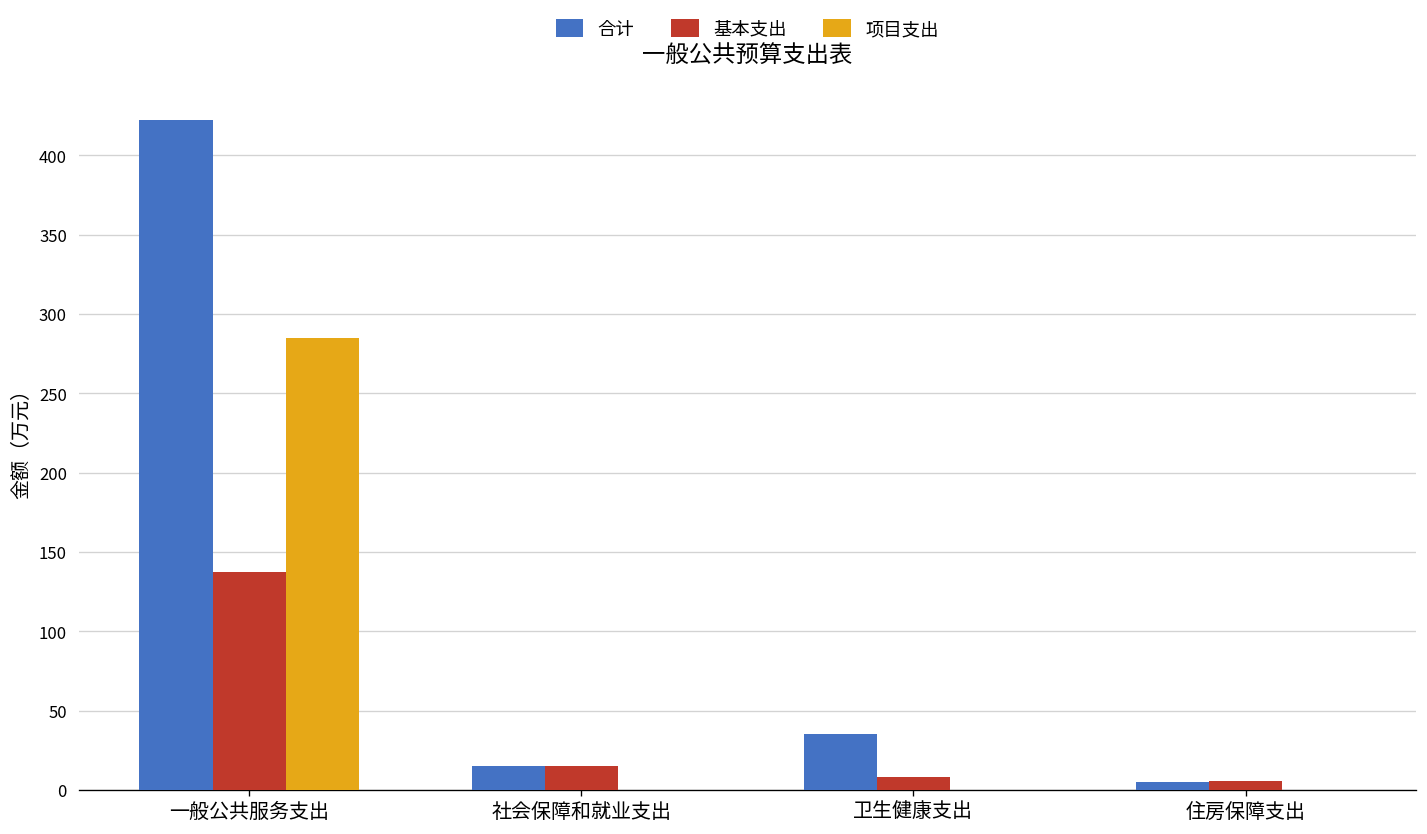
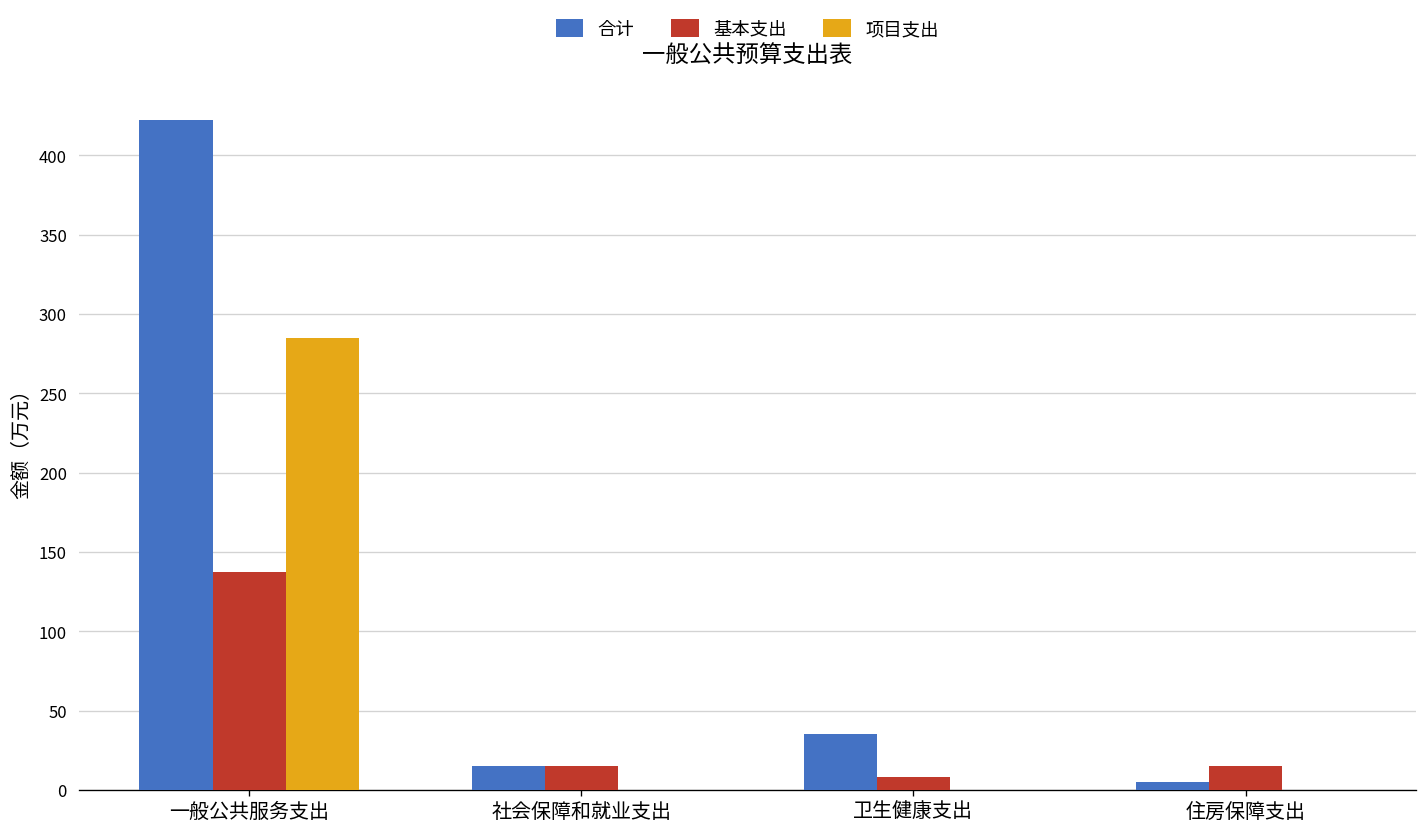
基本支出, 住房保障支出: 6 -> 15
